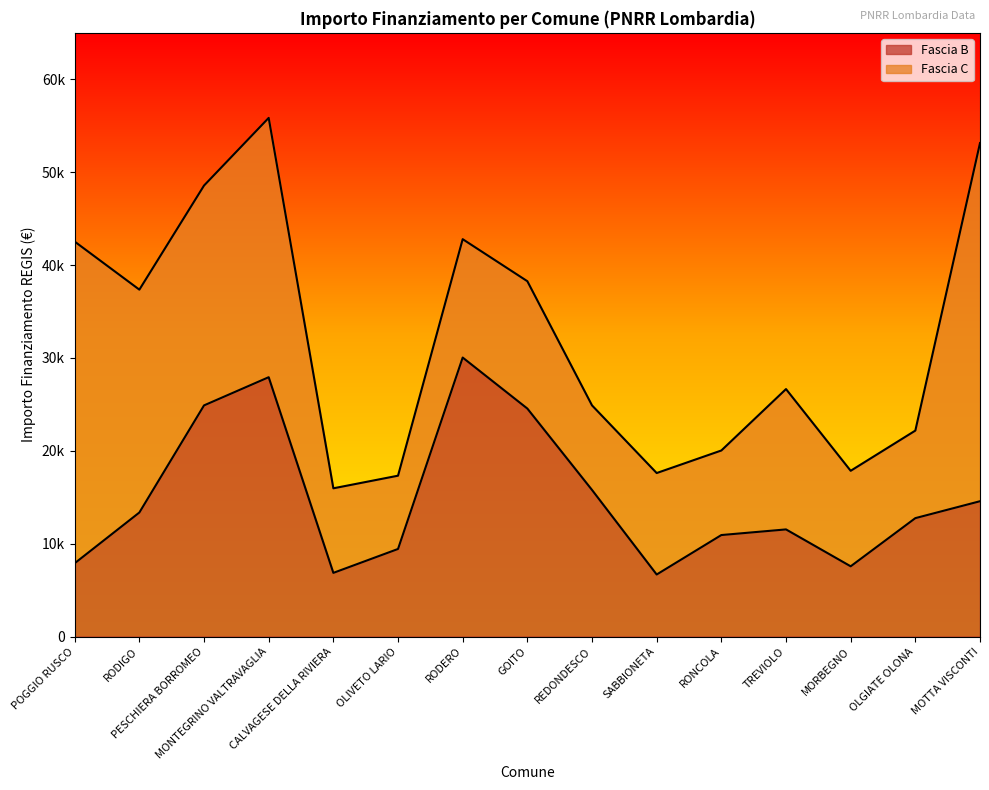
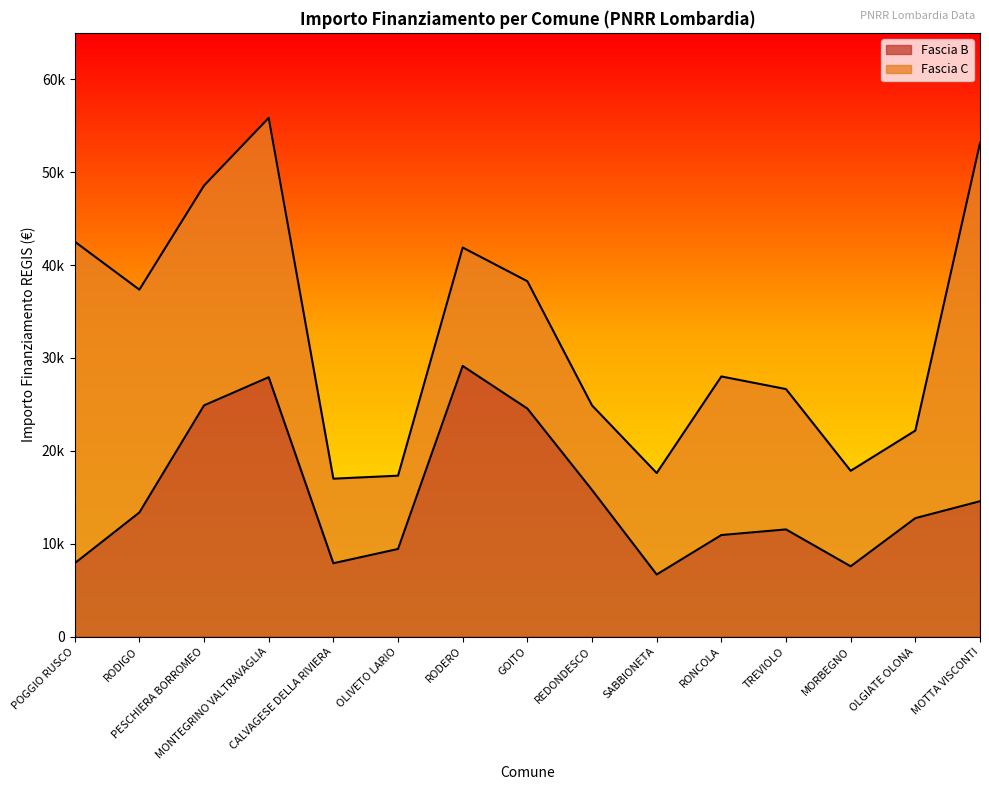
Fascia B, CALVAGESE DELLA RIVIERA: 7000 -> 8000
Fascia B, RODERO: 30000 -> 29000
Fascia C, RONCOLA: 9000 -> 17000
